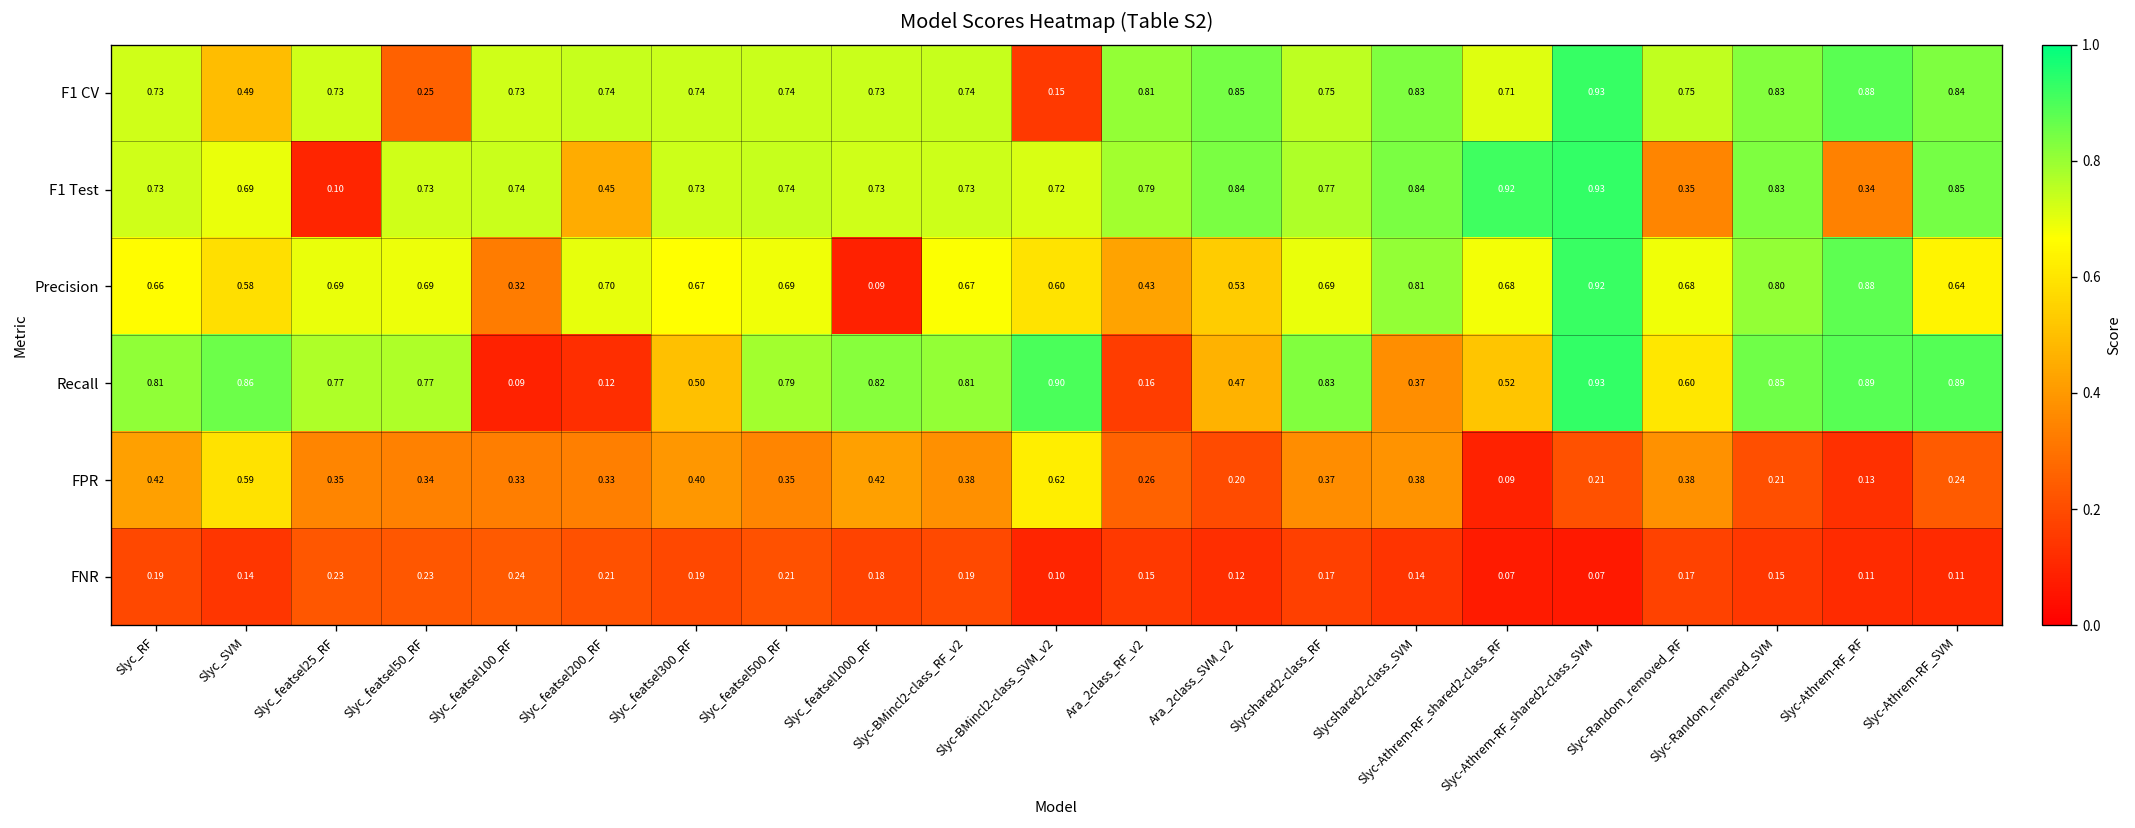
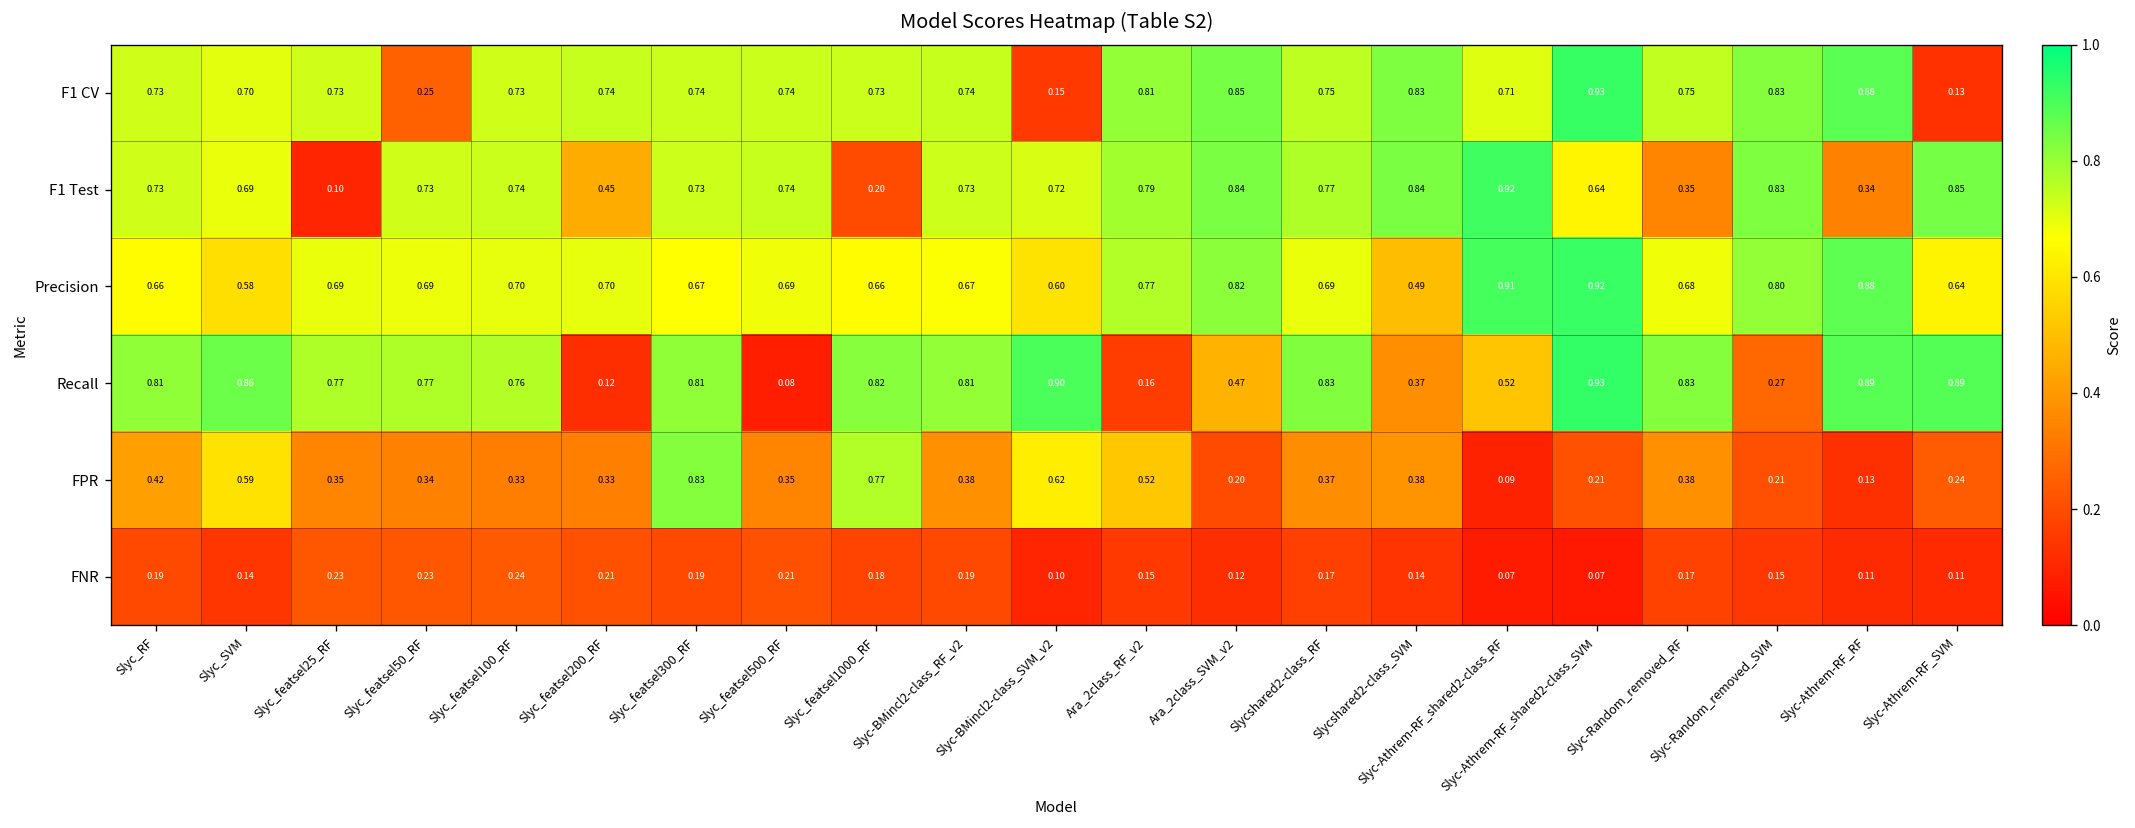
F1 CV, Slyc_SVM: 0.49 -> 0.70
F1 CV, Slyc-Athrem-RF_SVM: 0.84 -> 0.13
F1 Test, Slyc_featsel1000_RF: 0.73 -> 0.20
F1 Test, Slyc-Athrem-RF_shared2-class_SVM: 0.93 -> 0.64
Precision, Slyc_featsel100_RF: 0.32 -> 0.70
Precision, Slyc_featsel1000_RF: 0.09 -> 0.66
Precision, Ara_2class_RF_v2: 0.43 -> 0.77
Precision, Ara_2class_SVM_v2: 0.53 -> 0.82
Precision, Slycshared2-class_SVM: 0.81 -> 0.49
Precision, Slyc-Athrem-RF_shared2-class_RF: 0.68 -> 0.91
Recall, Slyc_featsel100_RF: 0.09 -> 0.76
Recall, Slyc_featsel300_RF: 0.50 -> 0.81
Recall, Slyc_featsel500_RF: 0.79 -> 0.08
Recall, Slyc-Random_removed_RF: 0.60 -> 0.83
Recall, Slyc-Random_removed_SVM: 0.85 -> 0.27
FPR, Slyc_featsel300_RF: 0.40 -> 0.83
FPR, Slyc_featsel1000_RF: 0.42 -> 0.77
FPR, Ara_2class_RF_v2: 0.26 -> 0.52
